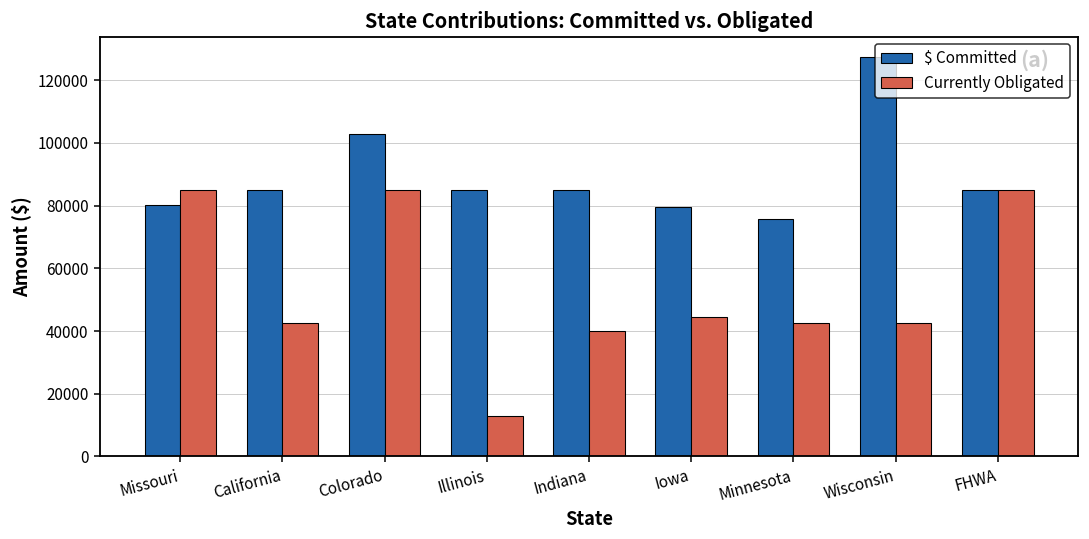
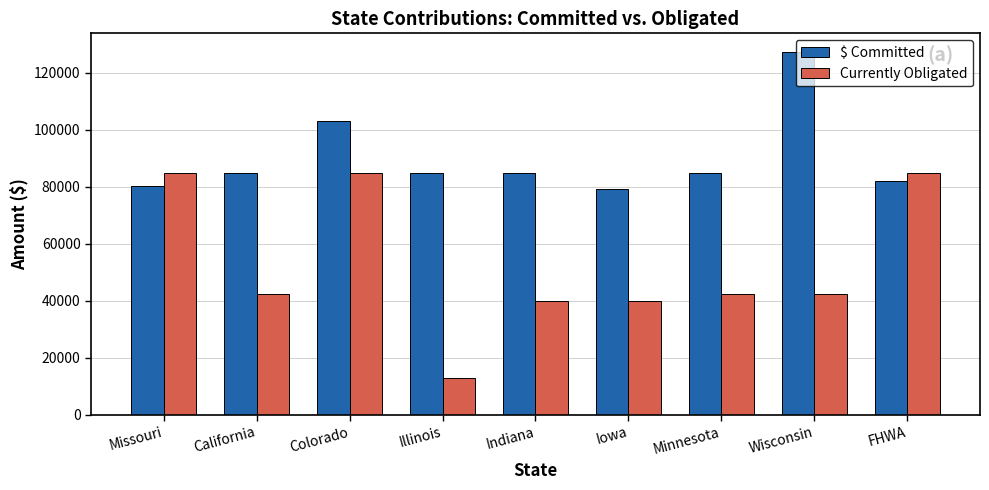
Currently Obligated, Iowa: 45000 -> 40000
$ Committed, Minnesota: 76000 -> 85000
$ Committed, FHWA: 85000 -> 82000
